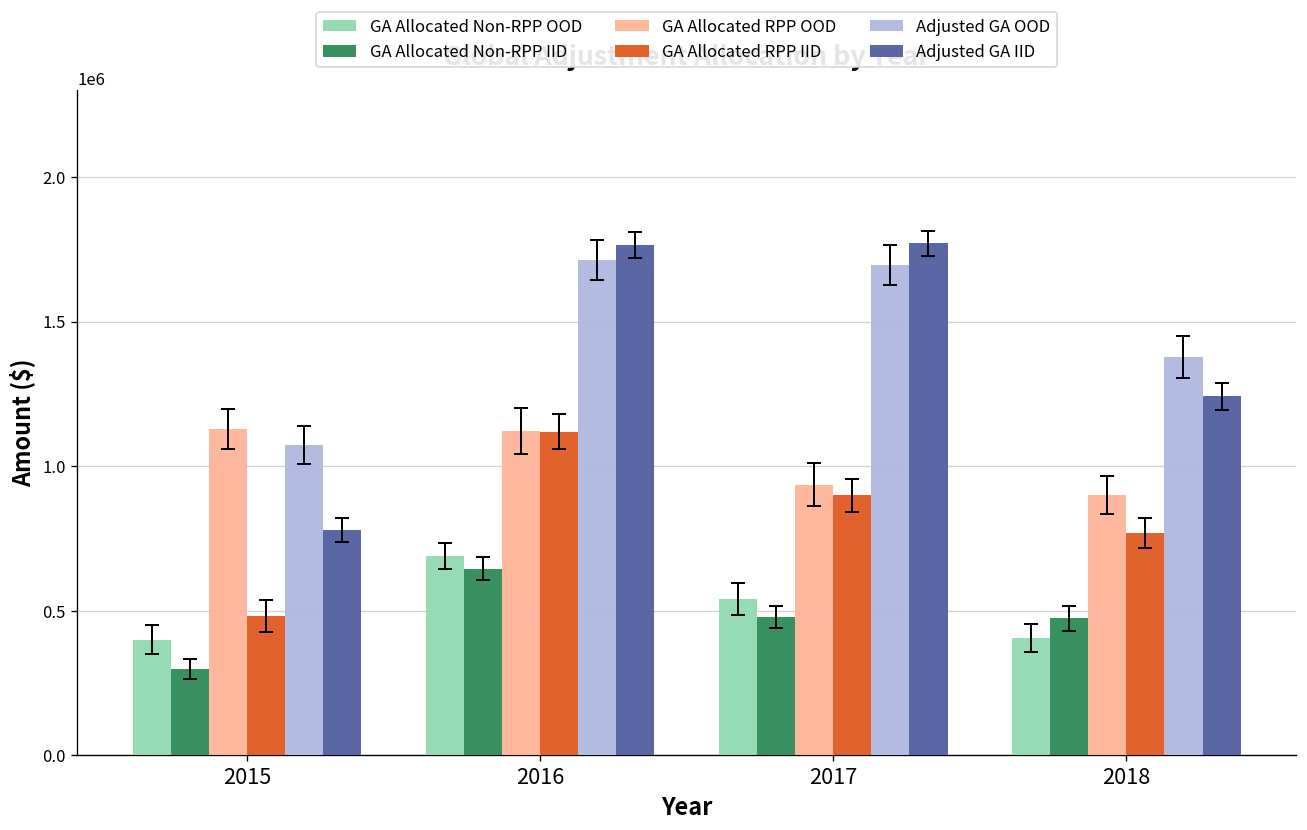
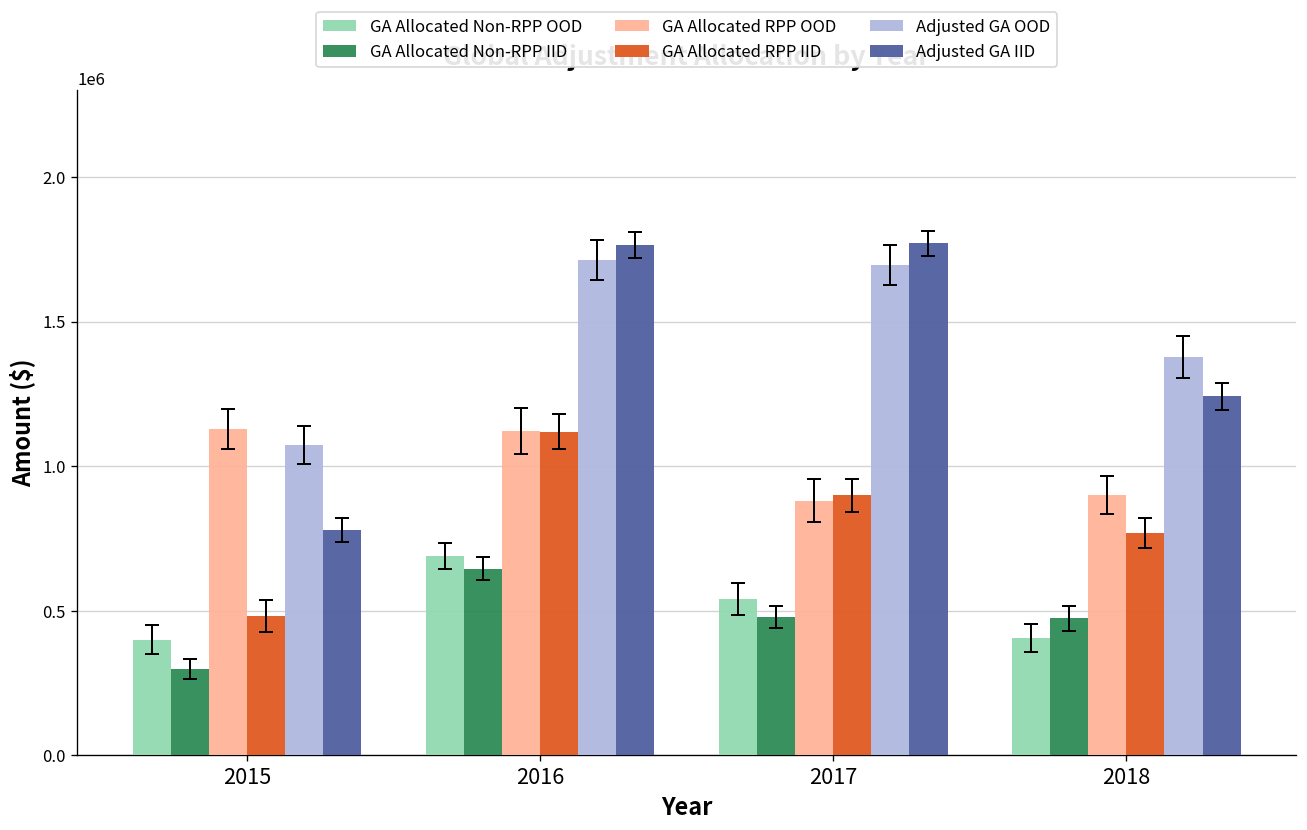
GA Allocated RPP OOD, 2017: 940000 -> 880000
